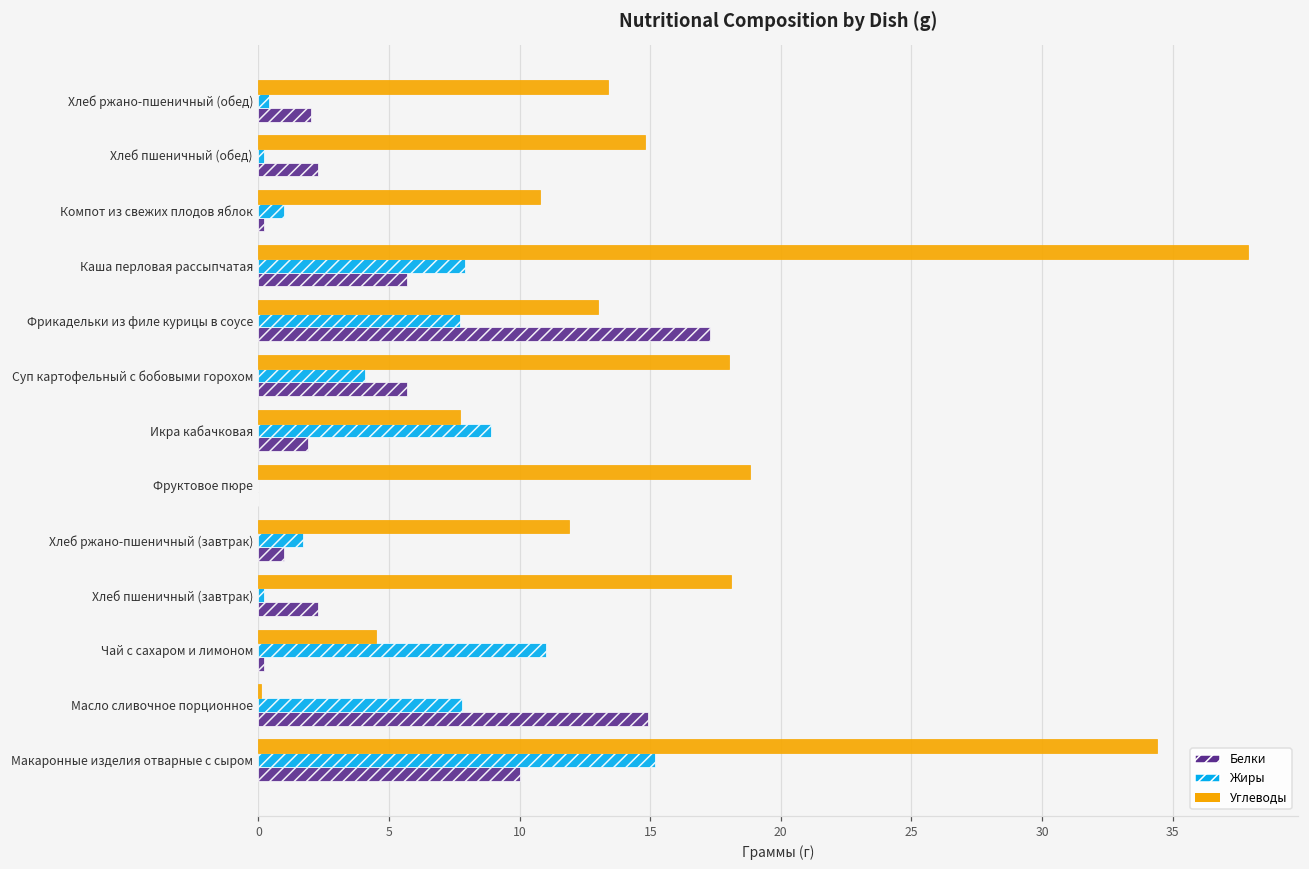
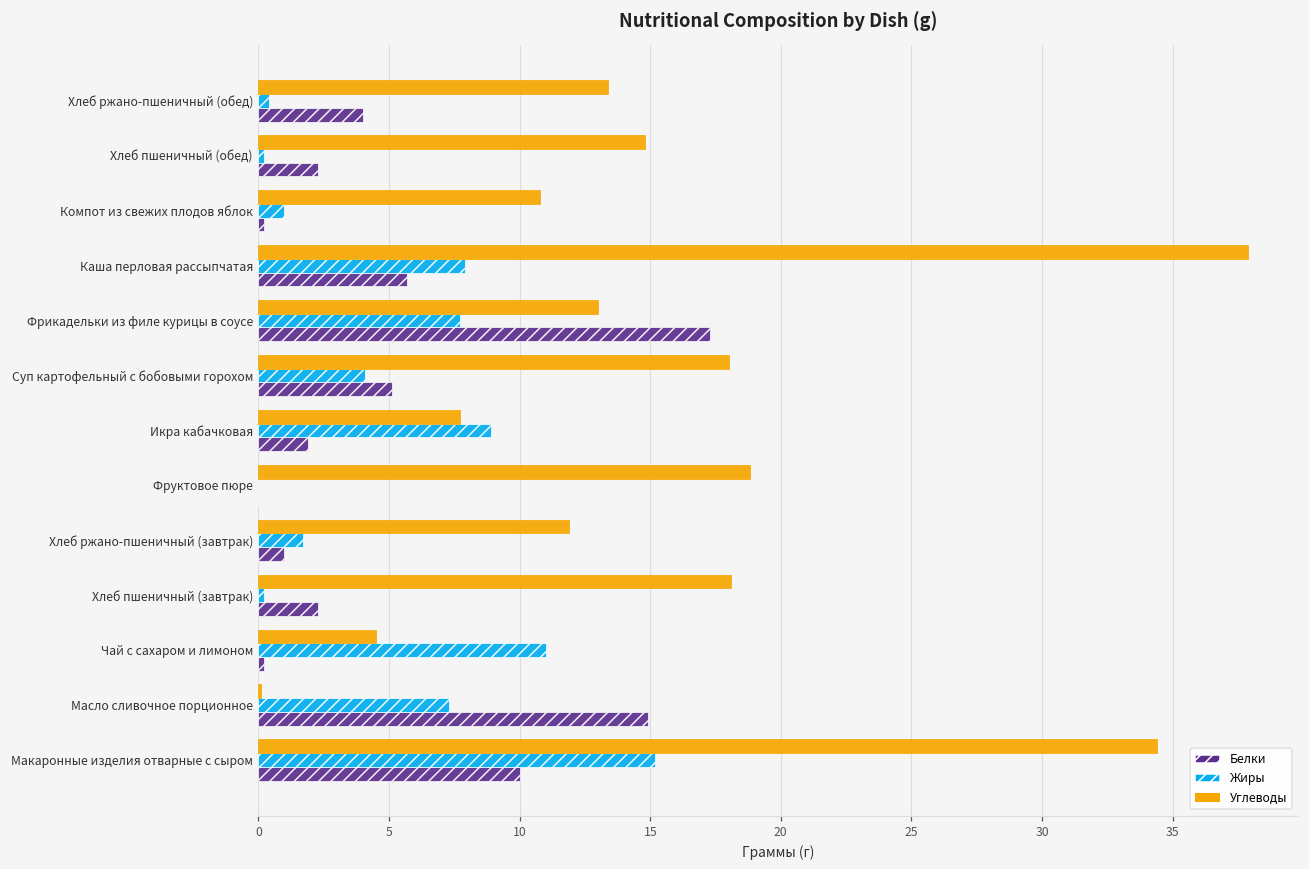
Белки, Хлеб ржано-пшеничный (обед): 2 -> 4
Белки, Суп картофельный с бобовыми горохом: 5.7 -> 5.1
Жиры, Масло сливочное порционное: 7.8 -> 7.3
